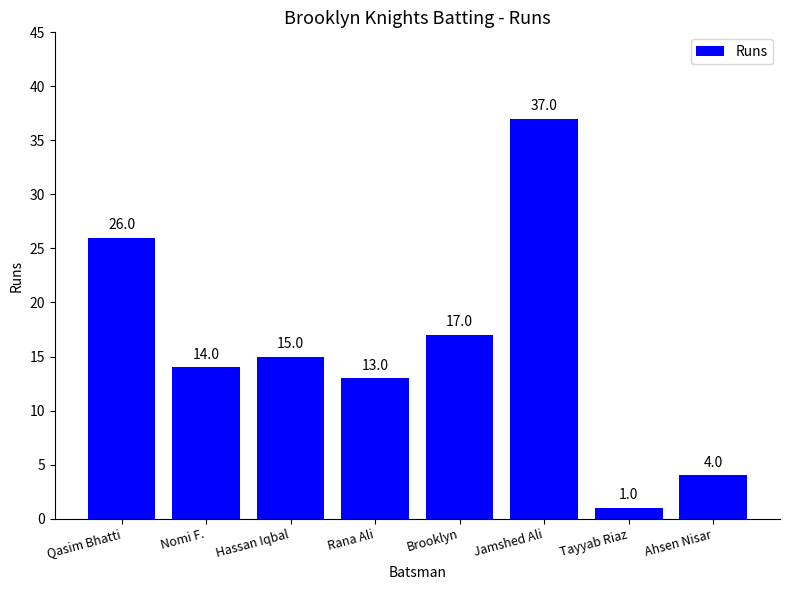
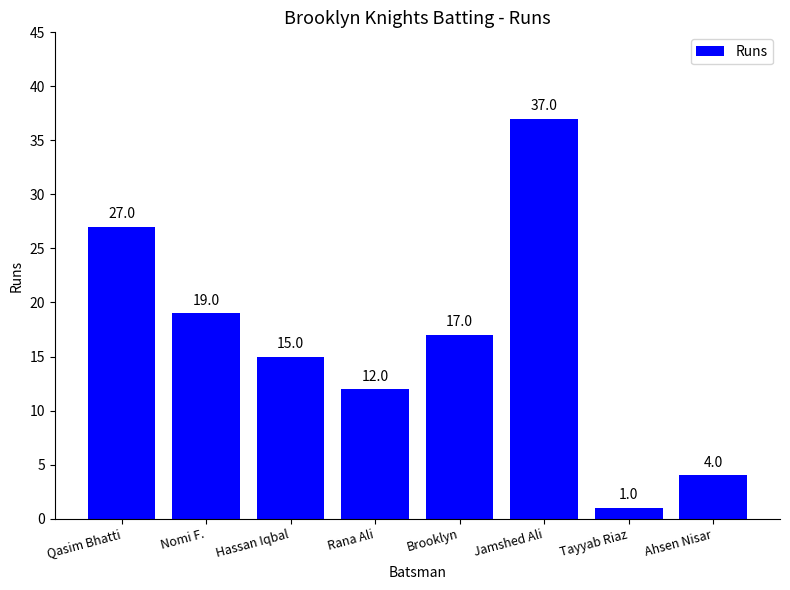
Qasim Bhatti: 26.0 -> 27.0
Nomi F.: 14.0 -> 19.0
Rana Ali: 13.0 -> 12.0
